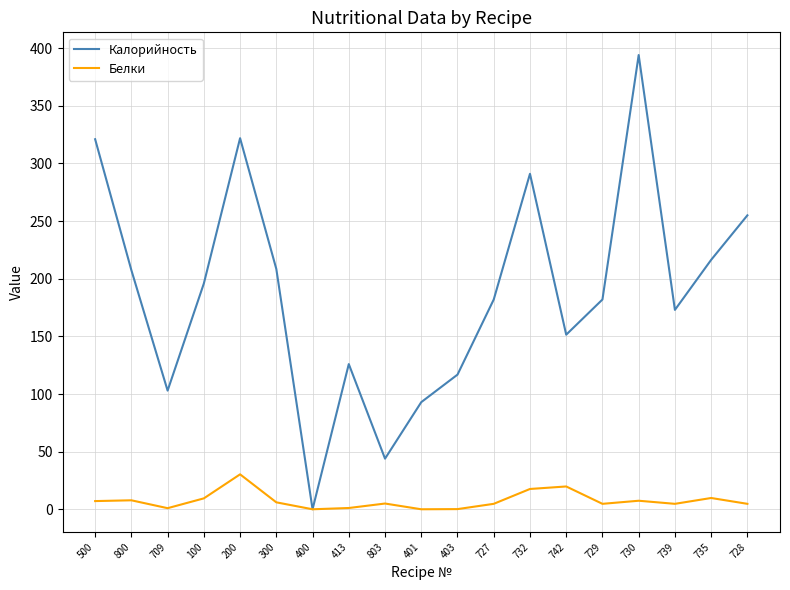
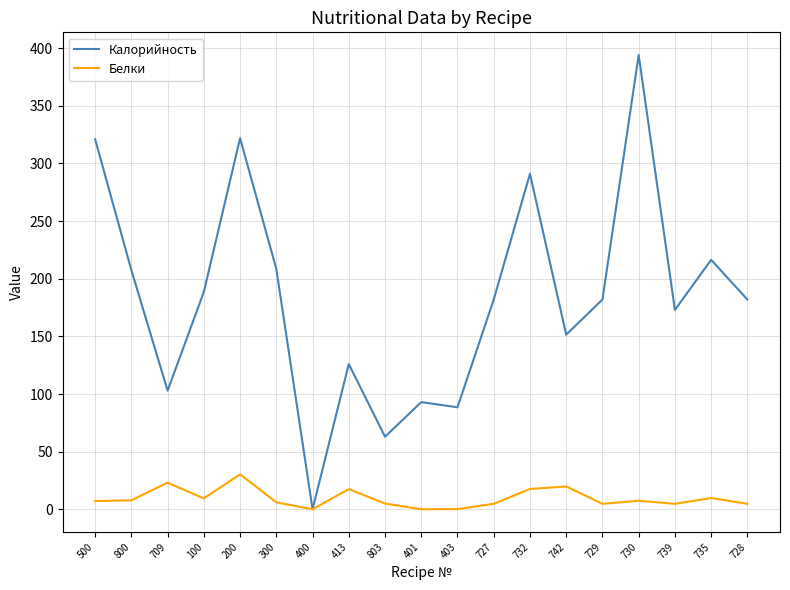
Белки, 709: 1 -> 23
Калорийность, 100: 196 -> 189
Белки, 413: 1 -> 18
Калорийность, 803: 44 -> 63
Калорийность, 403: 117 -> 89
Калорийность, 728: 255 -> 182
